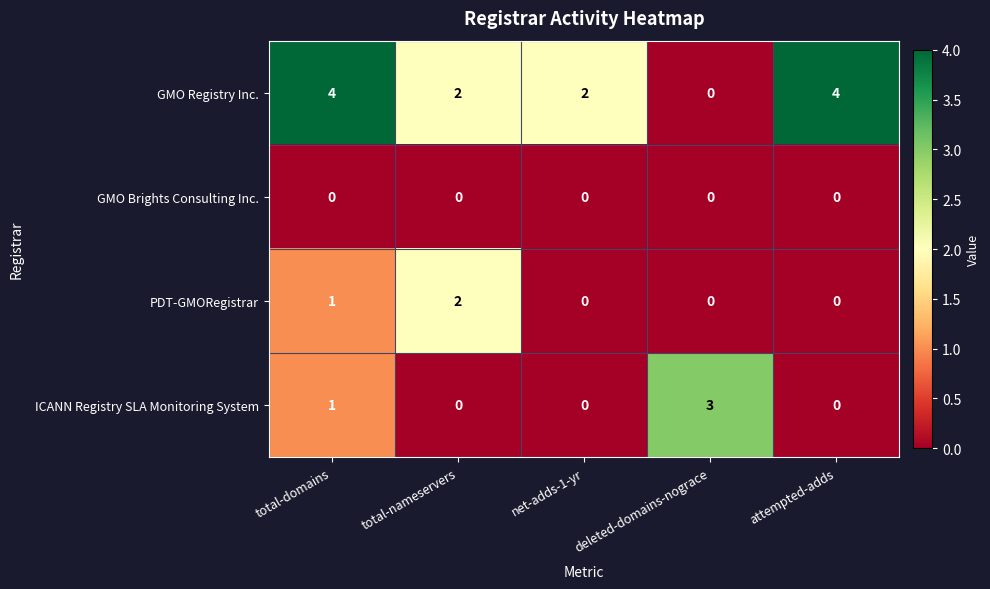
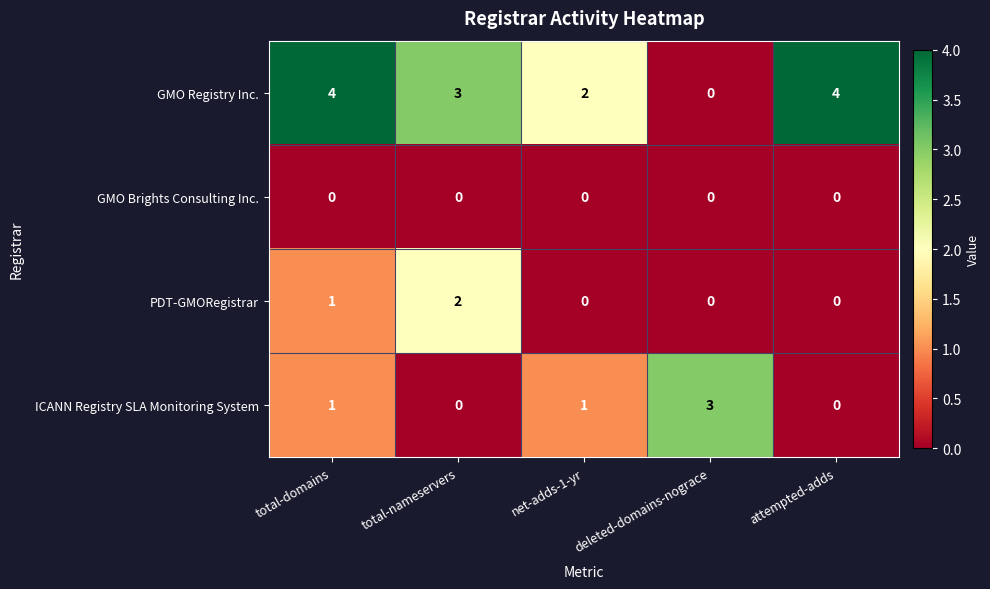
GMO Registry Inc., total-nameservers: 2 -> 3
ICANN Registry SLA Monitoring System, net-adds-1-yr: 0 -> 1
